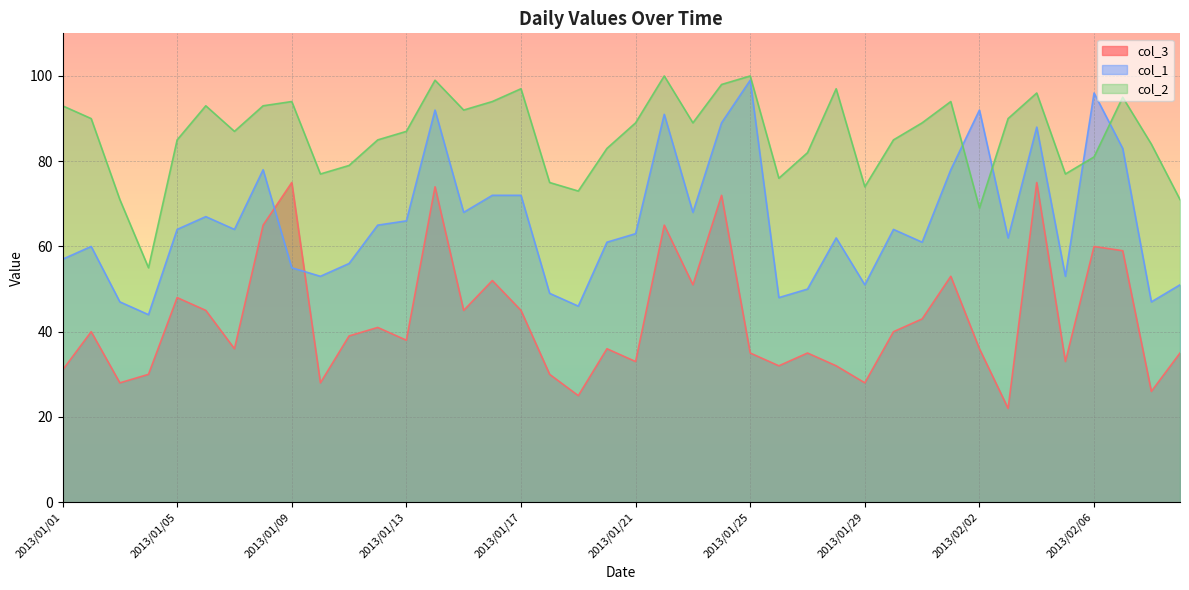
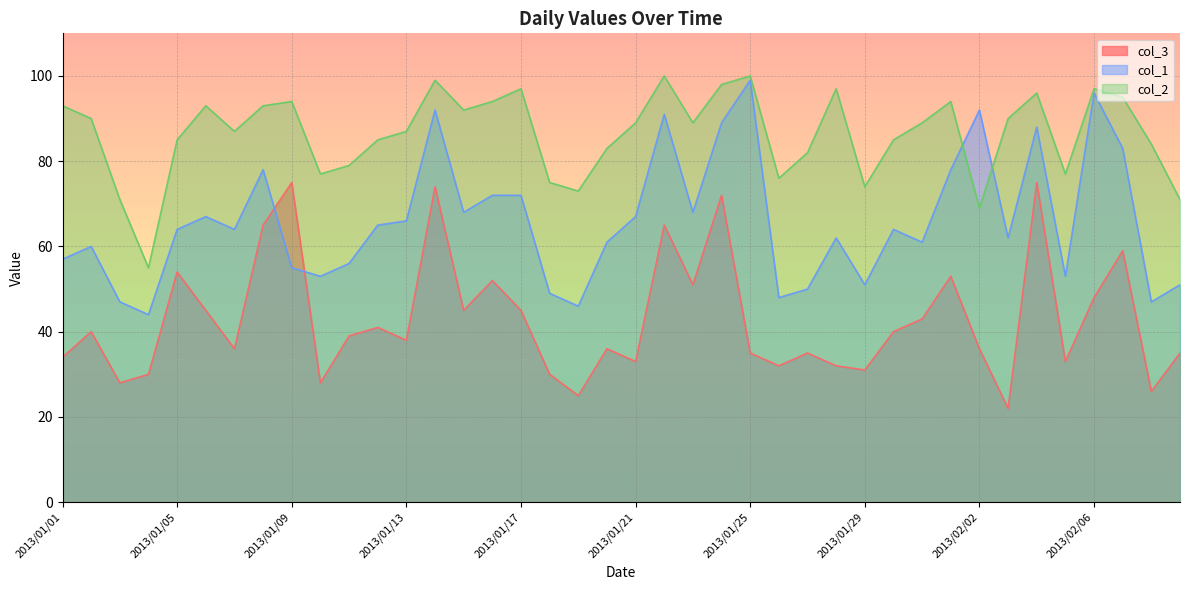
col_3, 2013/01/01: 31 -> 34
col_3, 2013/01/05: 48 -> 54
col_1, 2013/01/21: 63 -> 67
col_3, 2013/01/29: 28 -> 31
col_3, 2013/02/06: 60 -> 48
col_2, 2013/02/06: 81 -> 97
